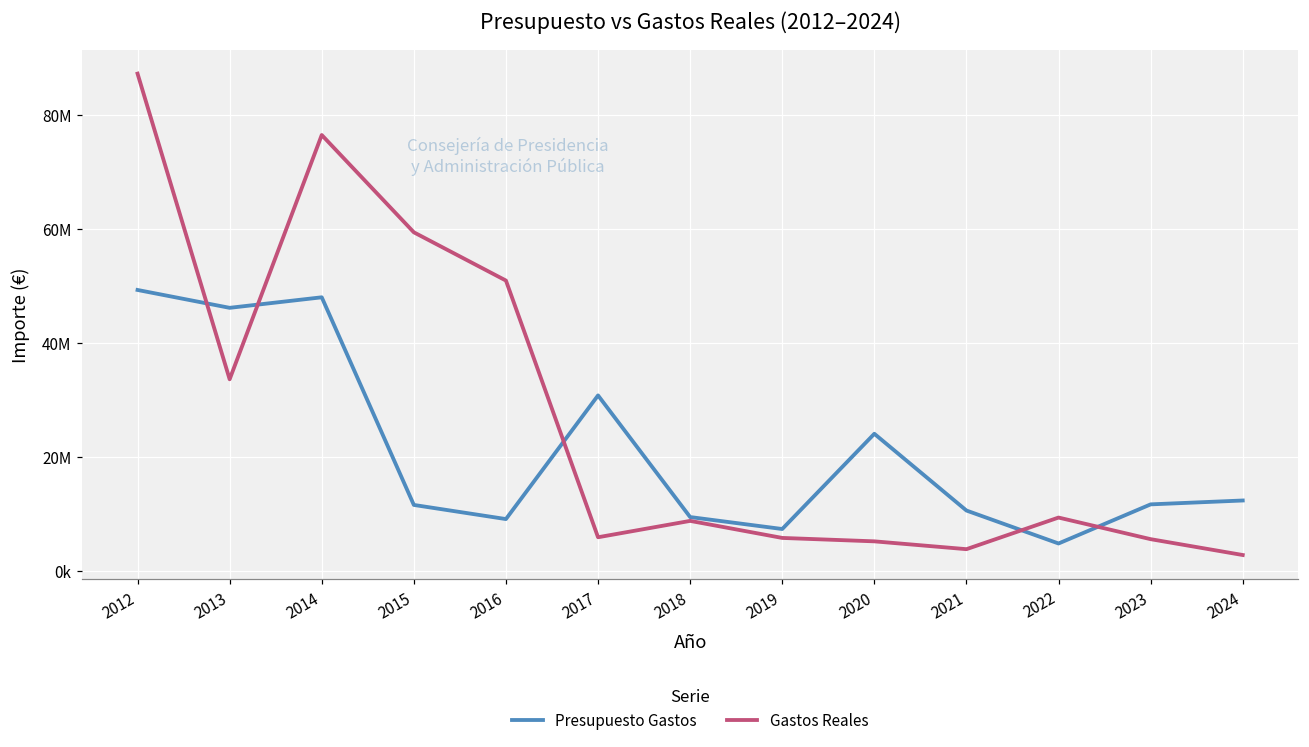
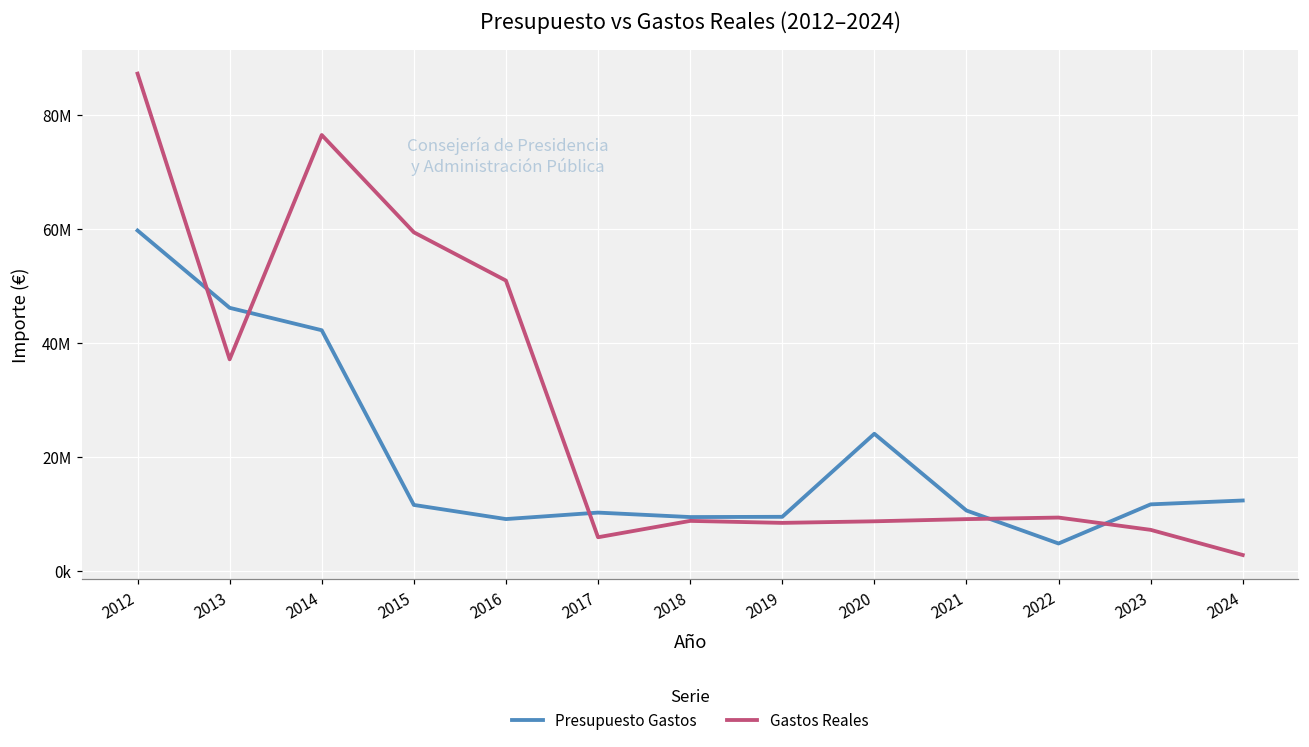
Presupuesto Gastos, 2012: 49000000 -> 60000000
Gastos Reales, 2013: 34000000 -> 37000000
Presupuesto Gastos, 2014: 48000000 -> 42000000
Presupuesto Gastos, 2017: 31000000 -> 10000000
Presupuesto Gastos, 2019: 7000000 -> 9000000
Gastos Reales, 2019: 6000000 -> 8000000
Gastos Reales, 2020: 5000000 -> 9000000
Gastos Reales, 2021: 4000000 -> 9000000
Gastos Reales, 2023: 6000000 -> 7000000
